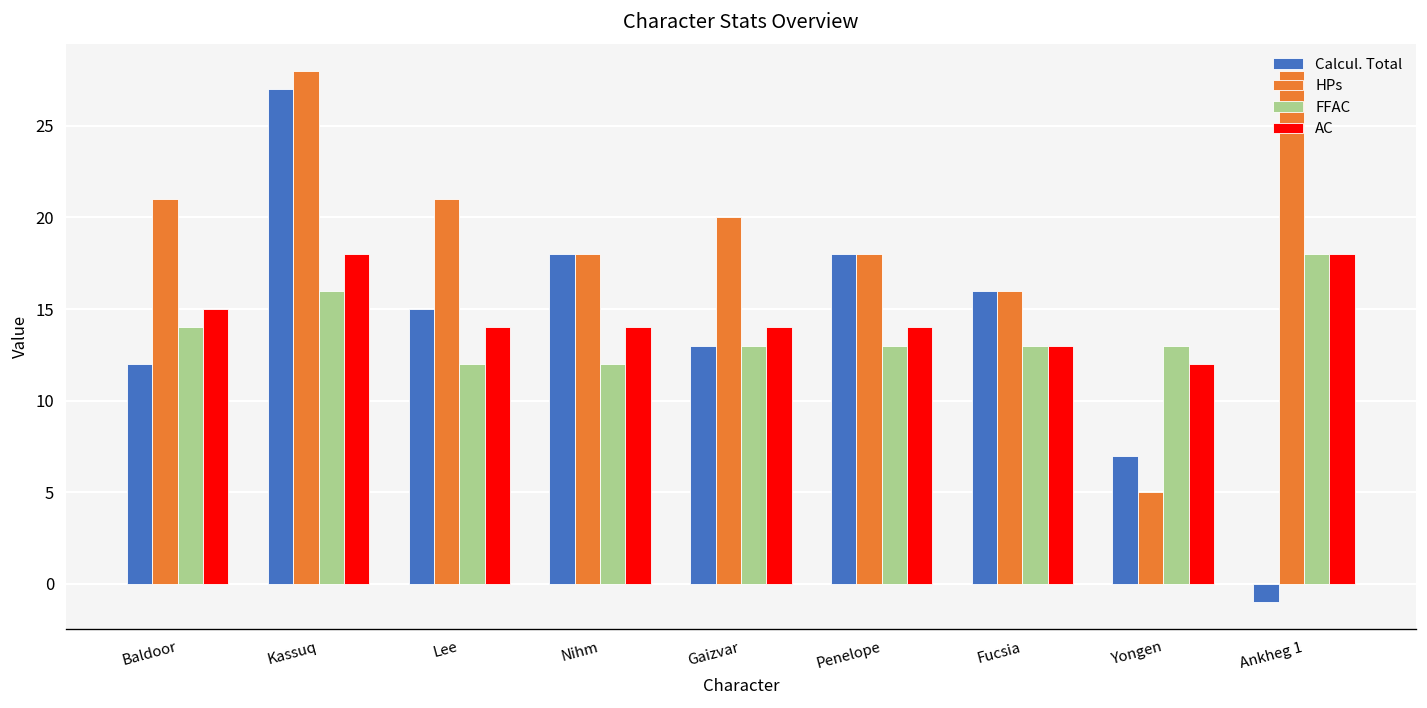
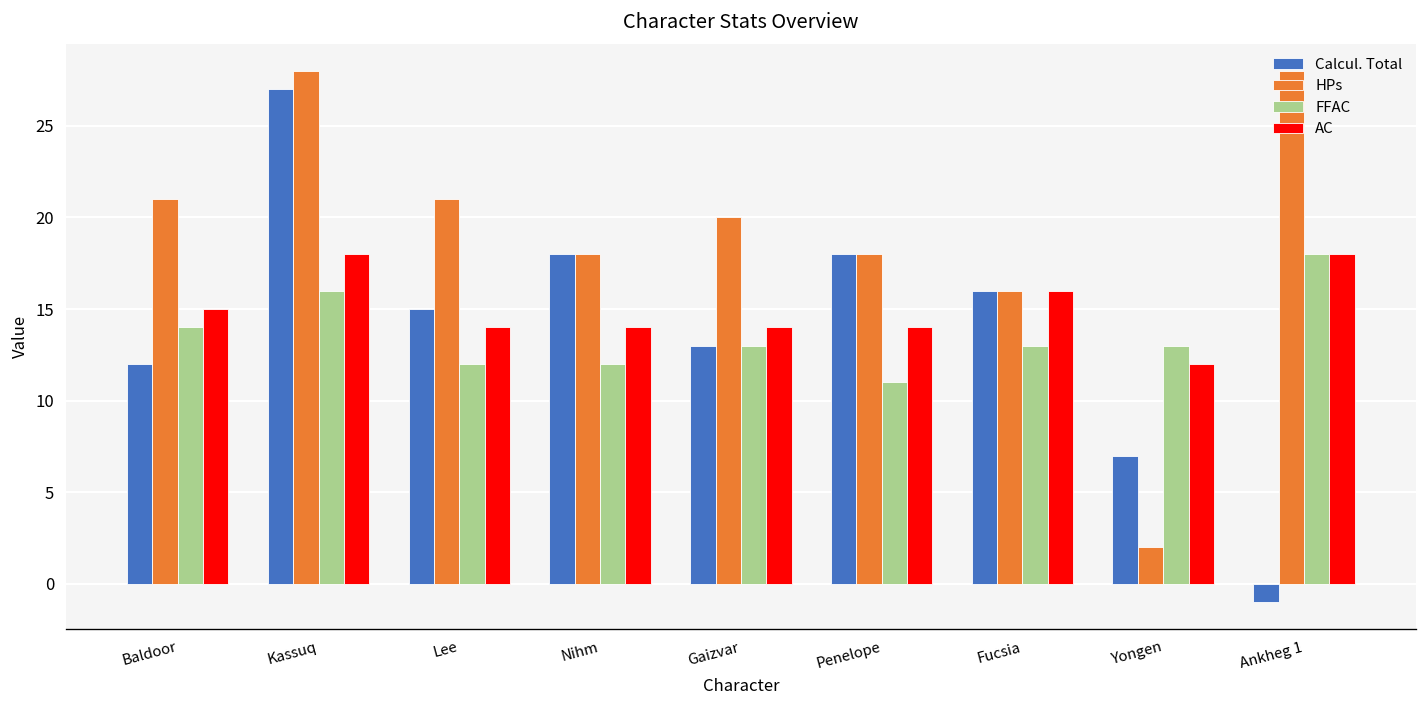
FFAC, Penelope: 13 -> 11
AC, Fucsia: 13 -> 16
HPs, Yongen: 5 -> 2
